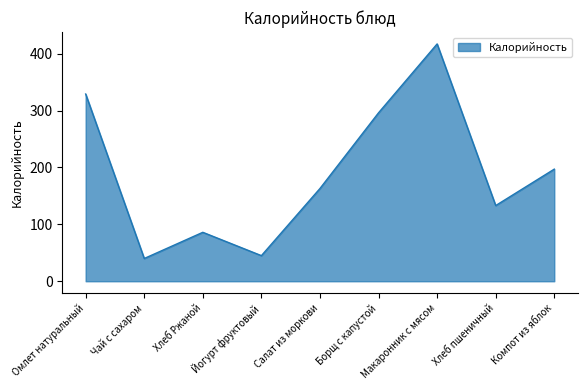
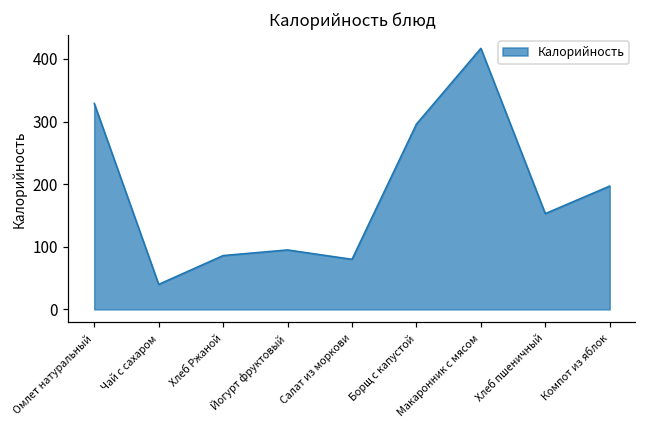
Йогурт фруктовый: 50 -> 100
Салат из моркови: 160 -> 80
Хлеб пшеничный: 130 -> 150
